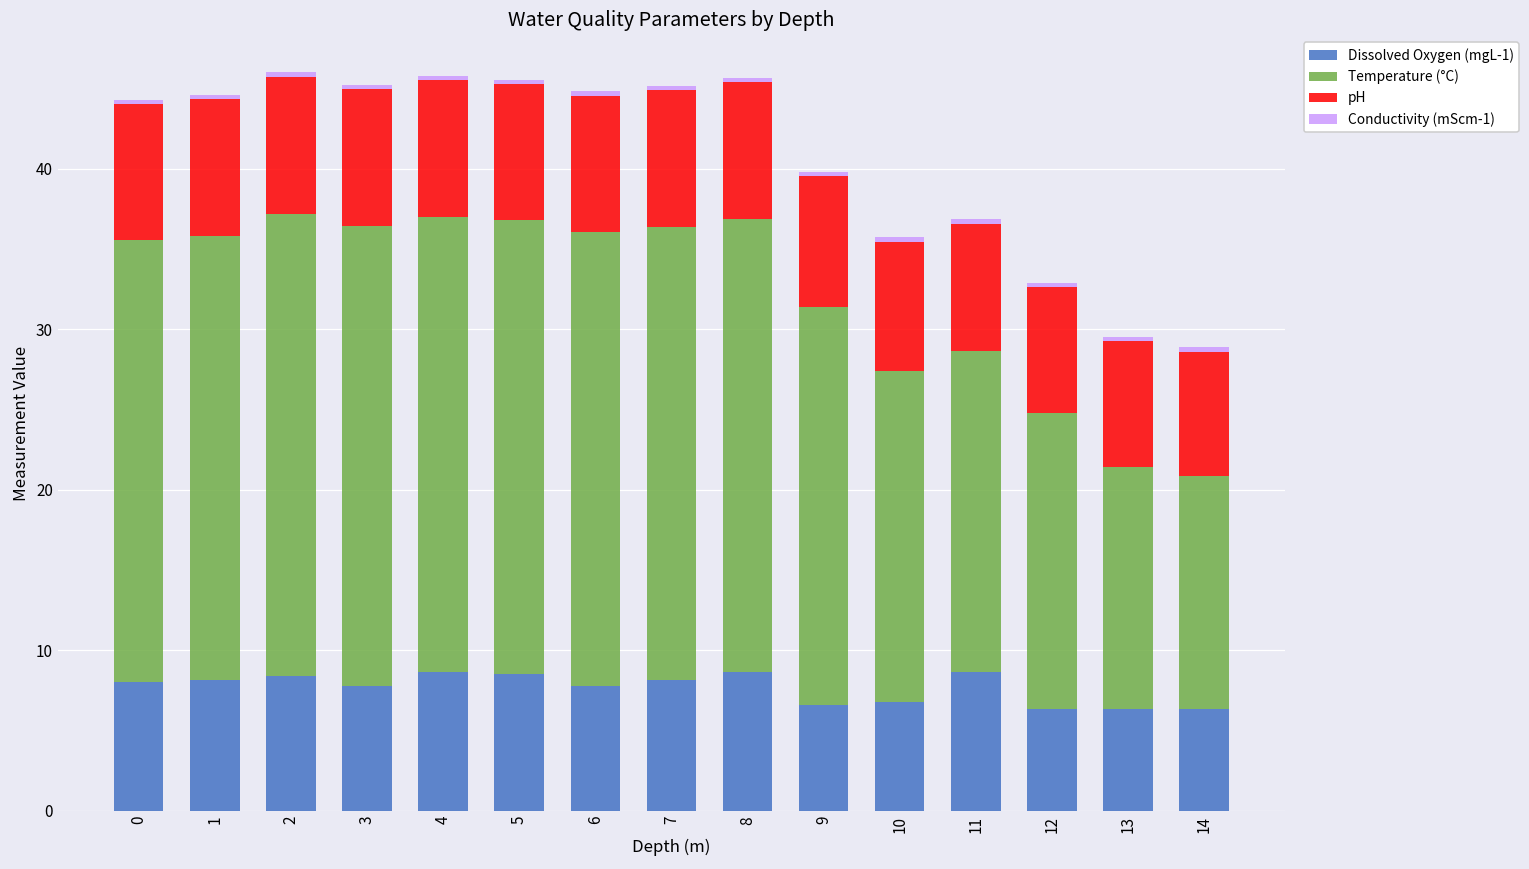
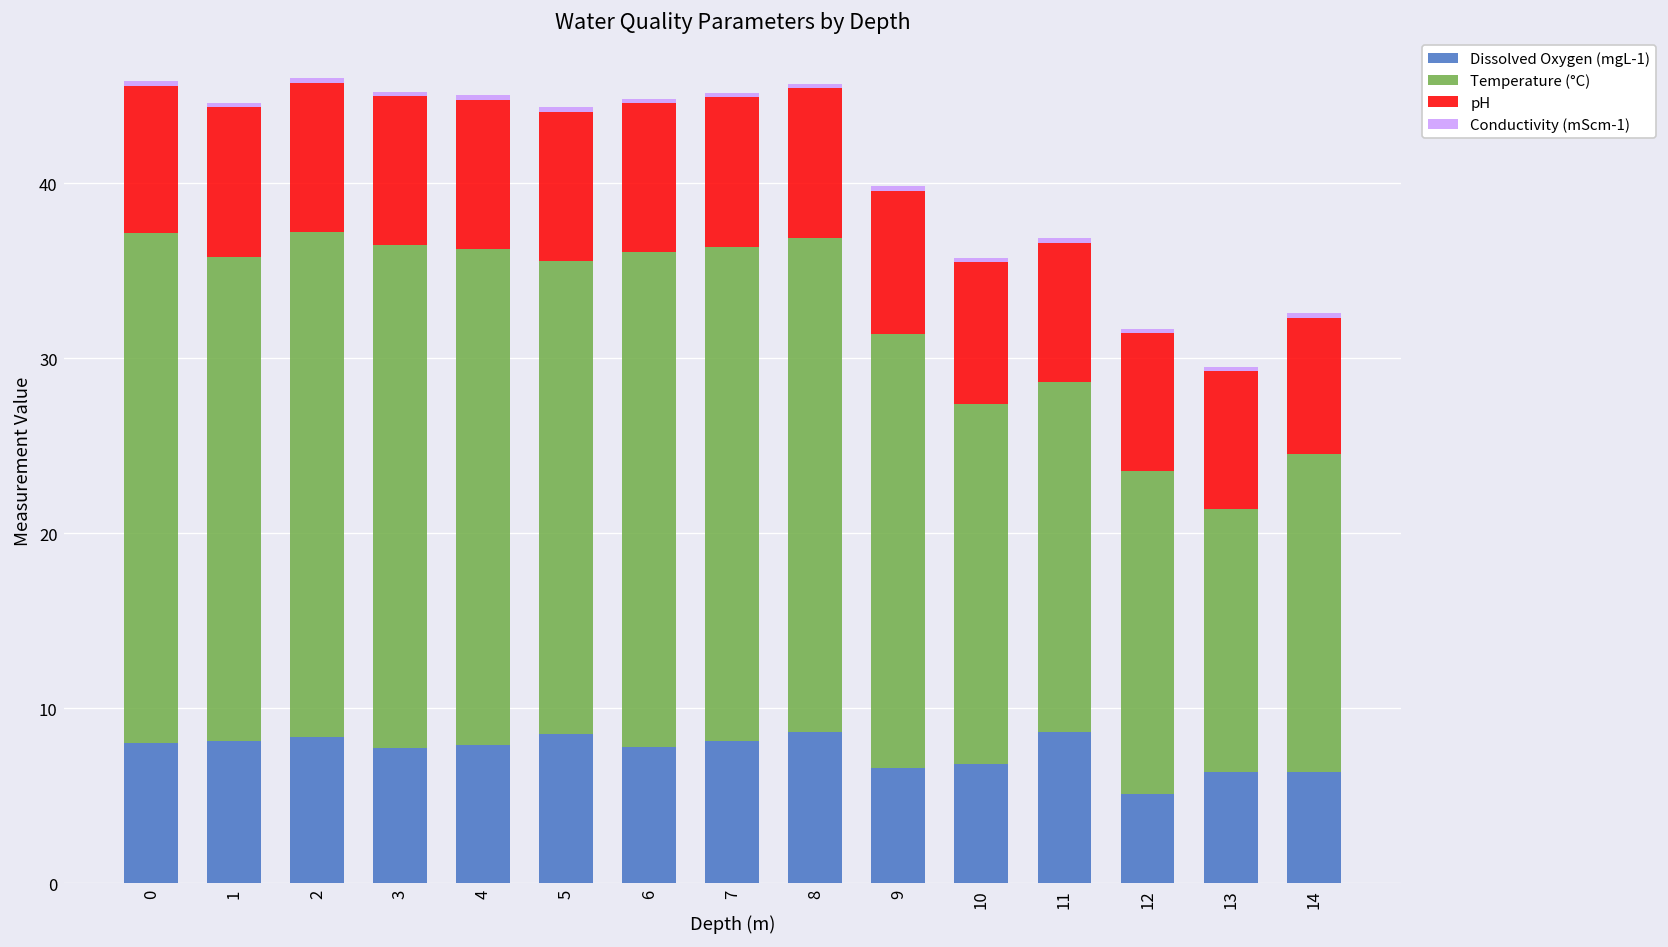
Temperature (°C), 0: 27.6 -> 29.1
Dissolved Oxygen (mgL-1), 4: 8.7 -> 7.9
Temperature (°C), 5: 28.3 -> 27.1
Dissolved Oxygen (mgL-1), 12: 6.3 -> 5.1
Temperature (°C), 14: 14.5 -> 18.2
